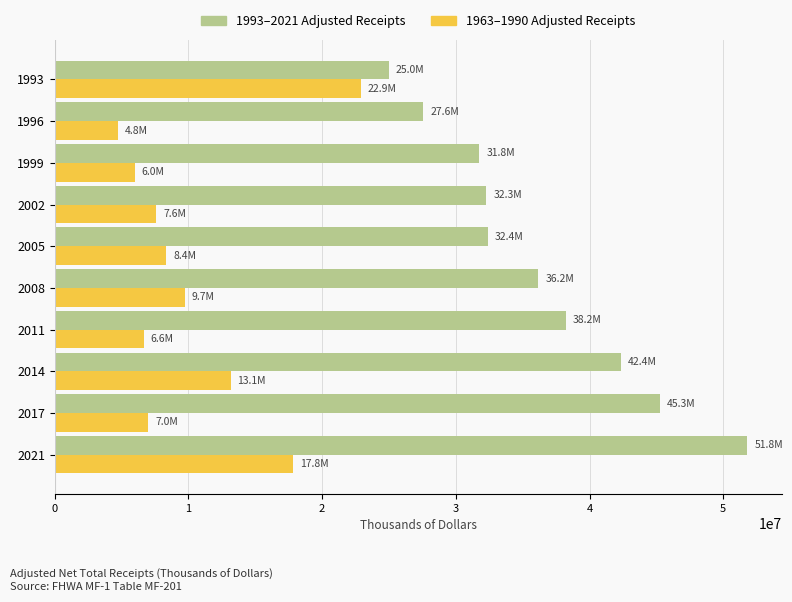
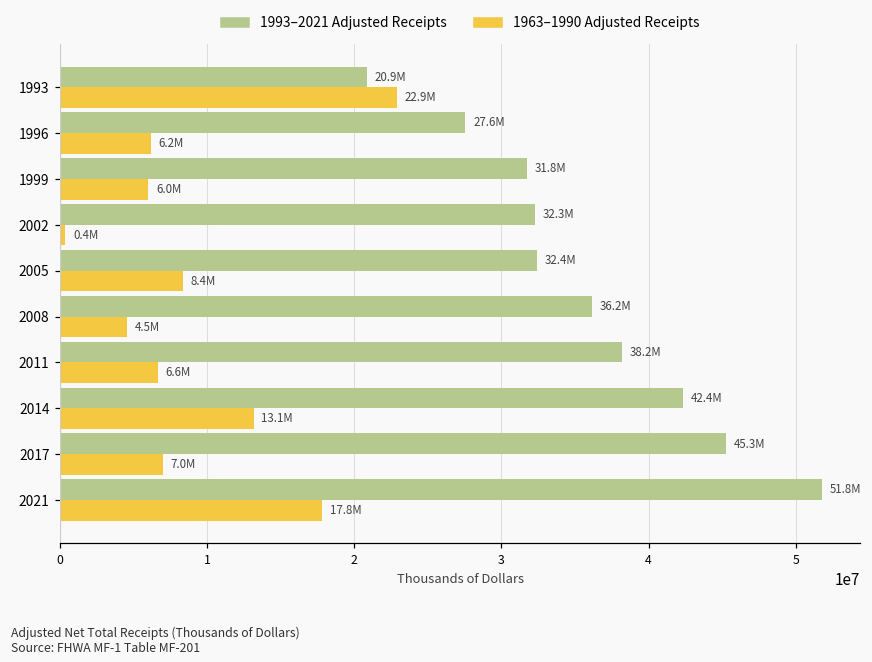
1993–2021 Adjusted Receipts, 1993: 25.0M -> 20.9M
1963–1990 Adjusted Receipts, 1996: 4.8M -> 6.2M
1963–1990 Adjusted Receipts, 2002: 7.6M -> 0.4M
1963–1990 Adjusted Receipts, 2008: 9.7M -> 4.5M
